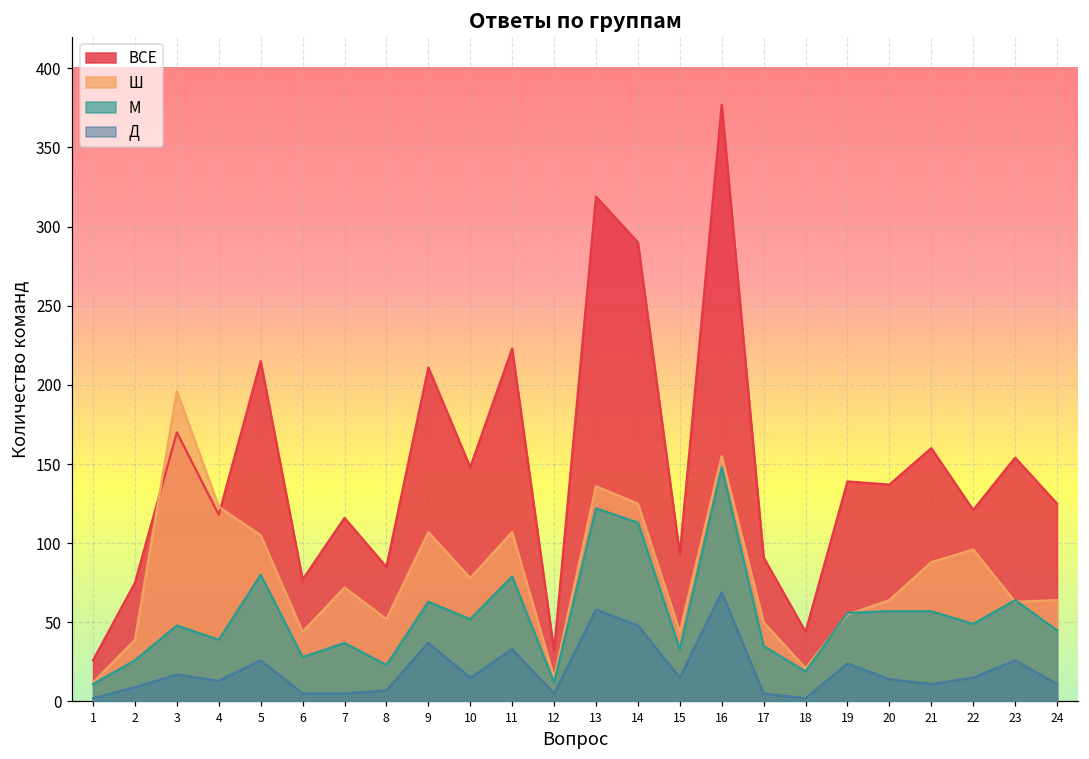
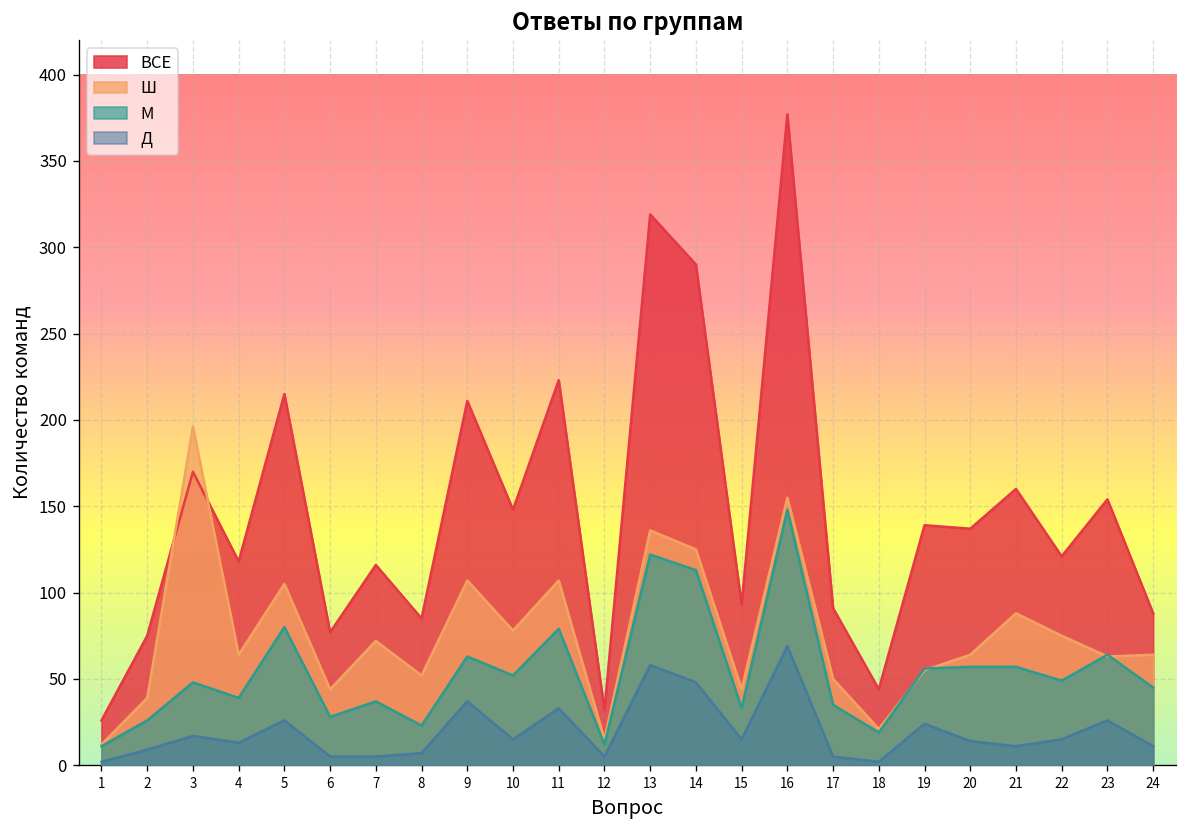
Ш, 4: 123 -> 64
Ш, 22: 96 -> 75
ВСЕ, 24: 125 -> 88
